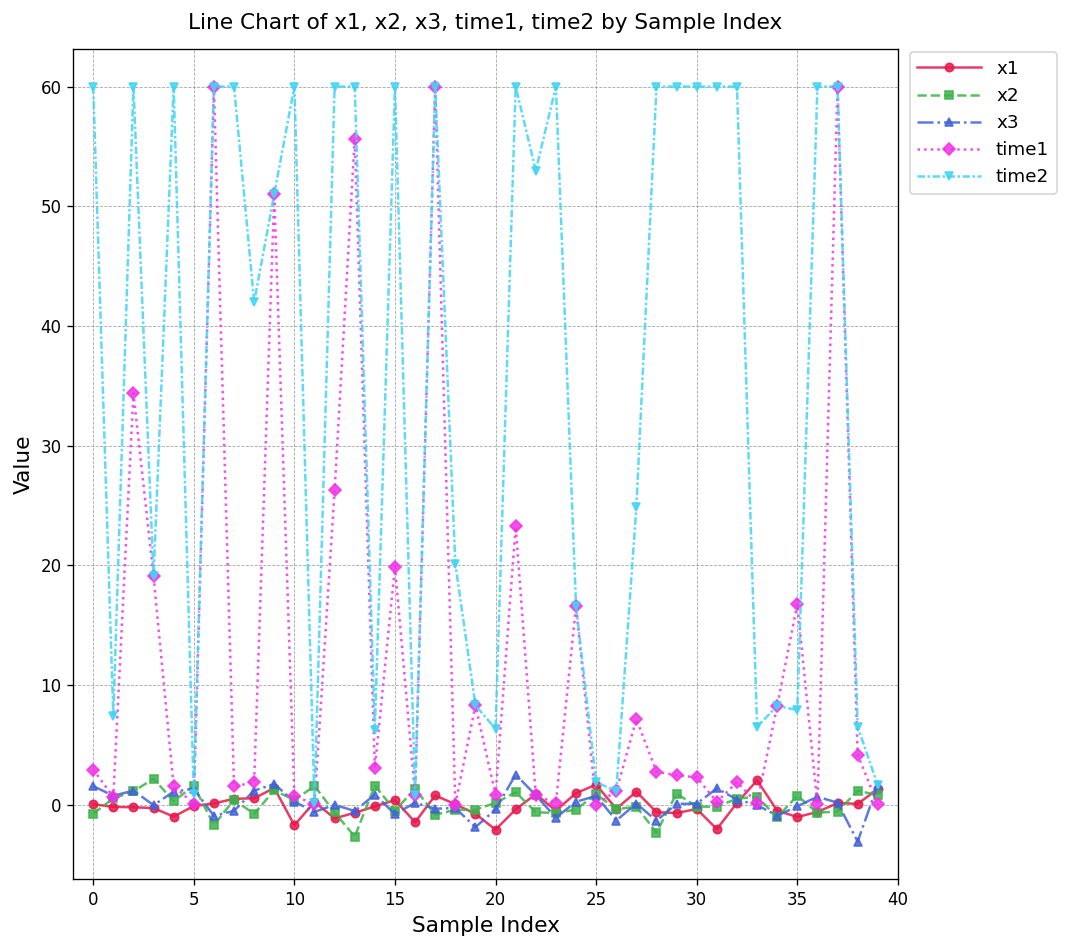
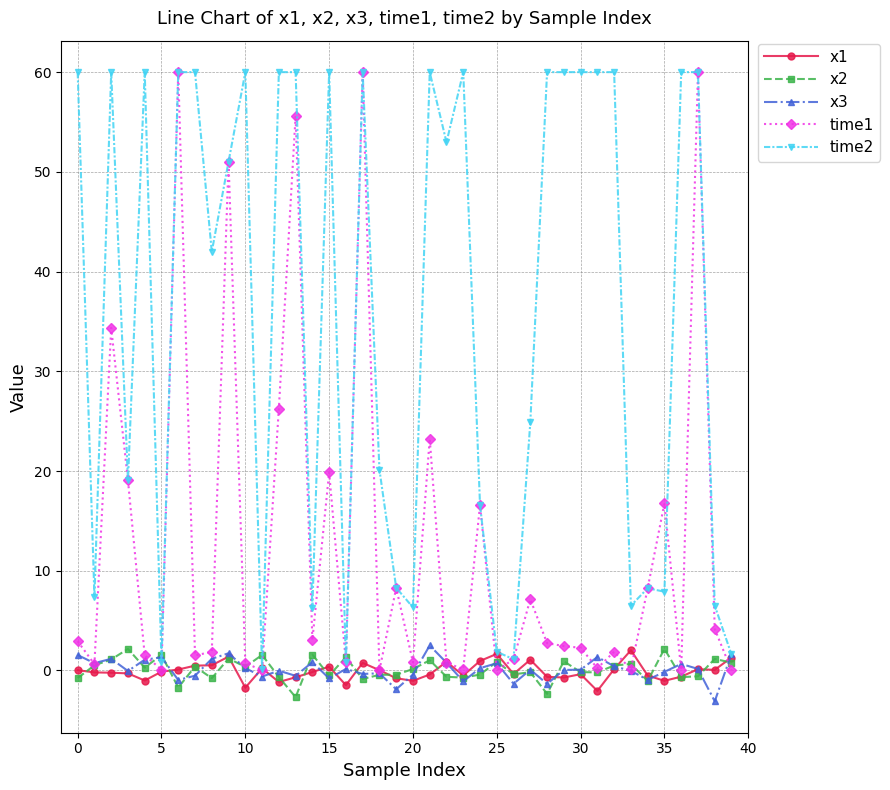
x1, 20: -2 -> -1
x2, 35: 1 -> 2
